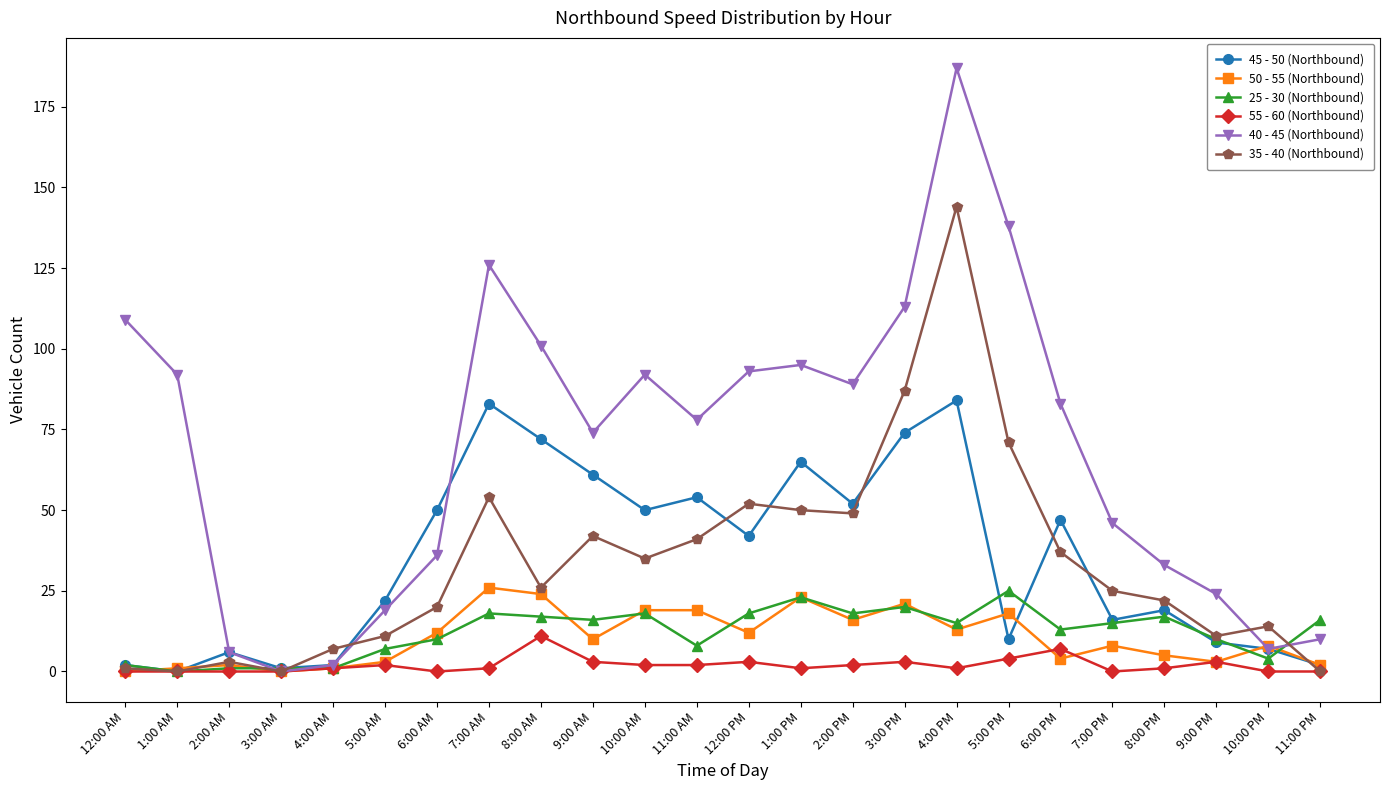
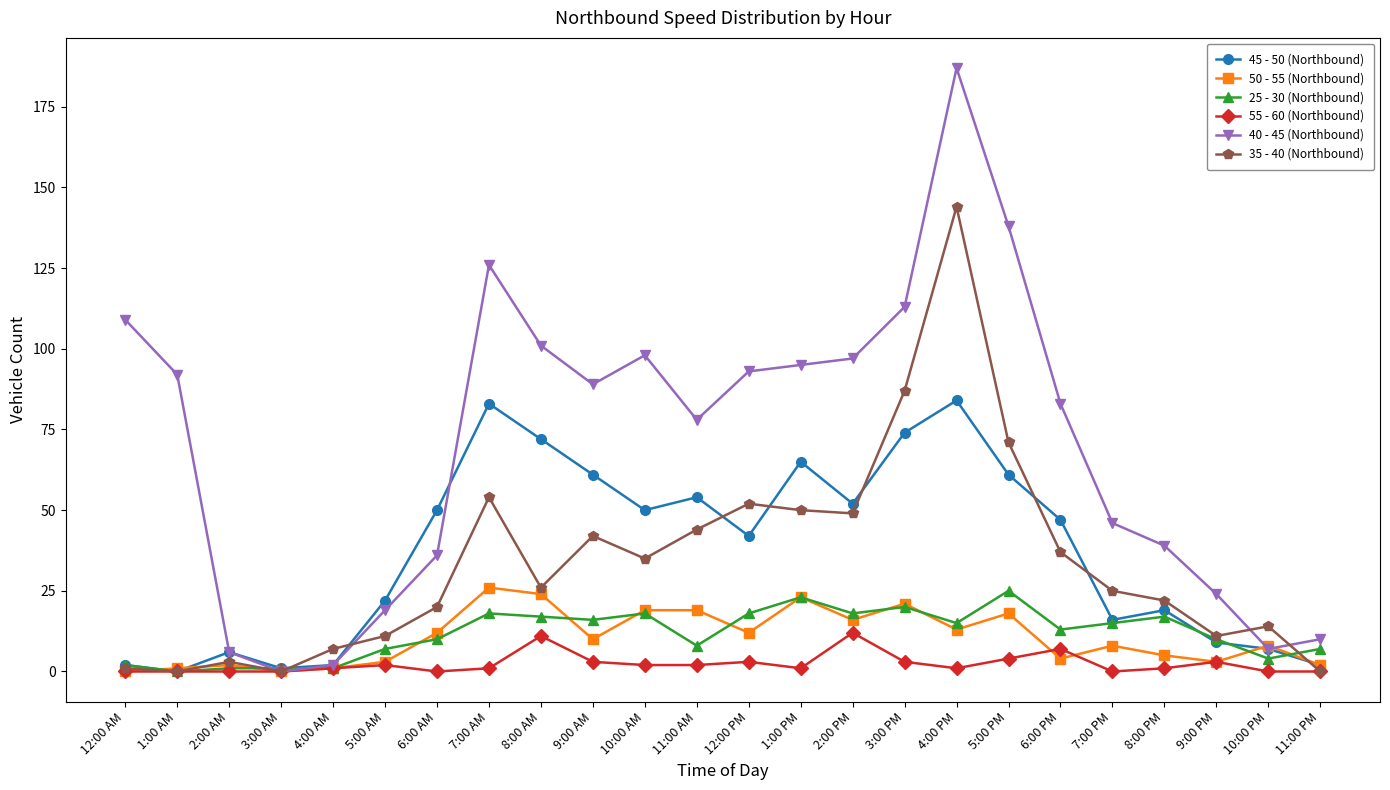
40 - 45 (Northbound), 9:00 AM: 74 -> 89
40 - 45 (Northbound), 10:00 AM: 92 -> 98
35 - 40 (Northbound), 11:00 AM: 41 -> 44
55 - 60 (Northbound), 2:00 PM: 2 -> 12
40 - 45 (Northbound), 2:00 PM: 89 -> 97
45 - 50 (Northbound), 5:00 PM: 10 -> 61
40 - 45 (Northbound), 8:00 PM: 33 -> 39
25 - 30 (Northbound), 11:00 PM: 16 -> 7
